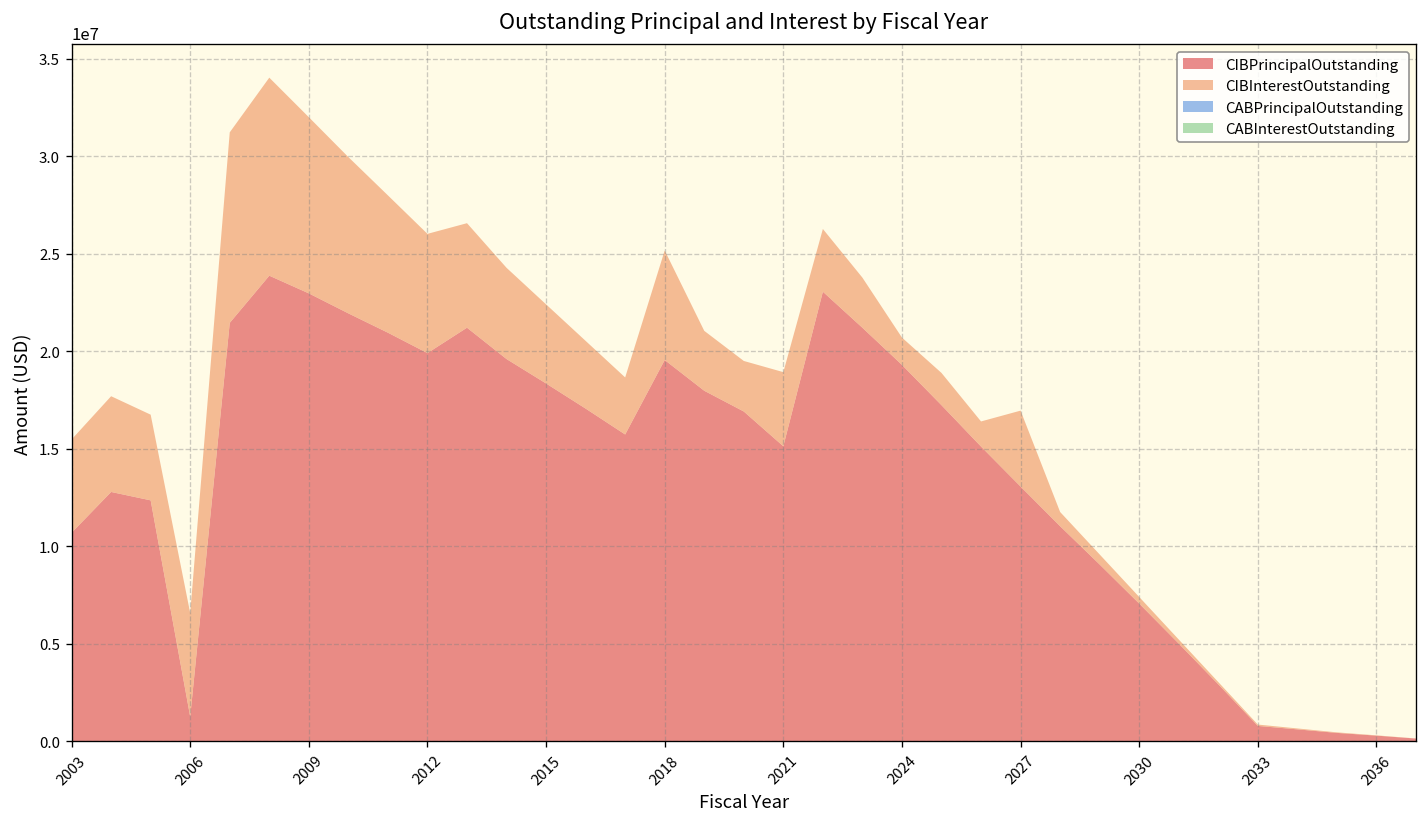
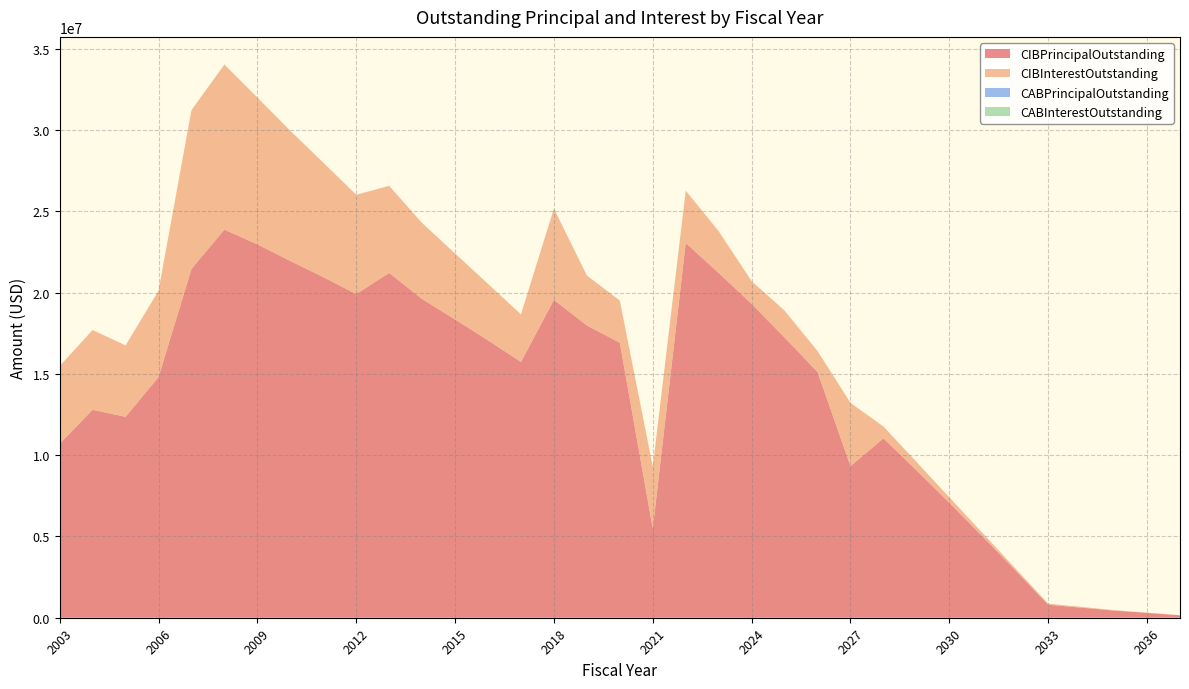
CIBPrincipalOutstanding, 2006: 1300000 -> 14800000
CIBPrincipalOutstanding, 2021: 15100000 -> 5500000
CIBPrincipalOutstanding, 2027: 13100000 -> 9300000
